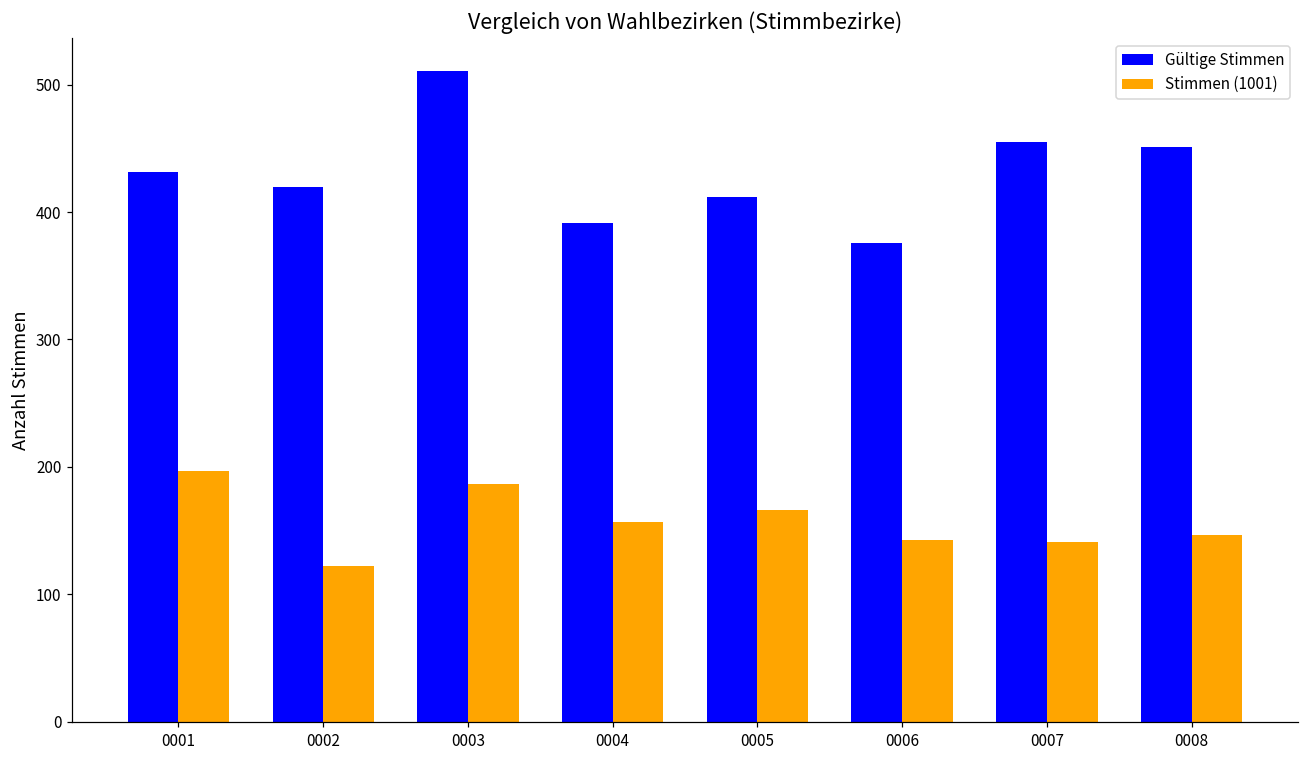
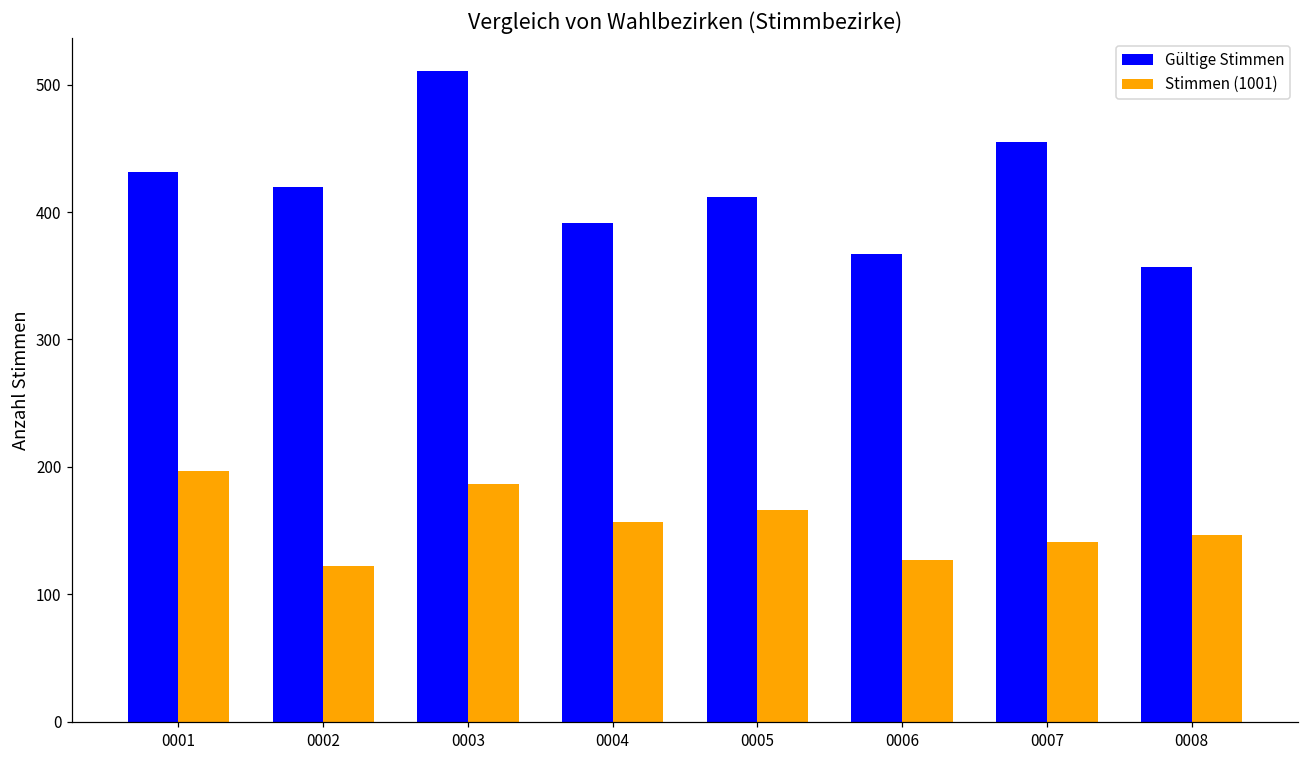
Gültige Stimmen, 0006: 376 -> 367
Stimmen (1001), 0006: 143 -> 127
Gültige Stimmen, 0008: 451 -> 357
